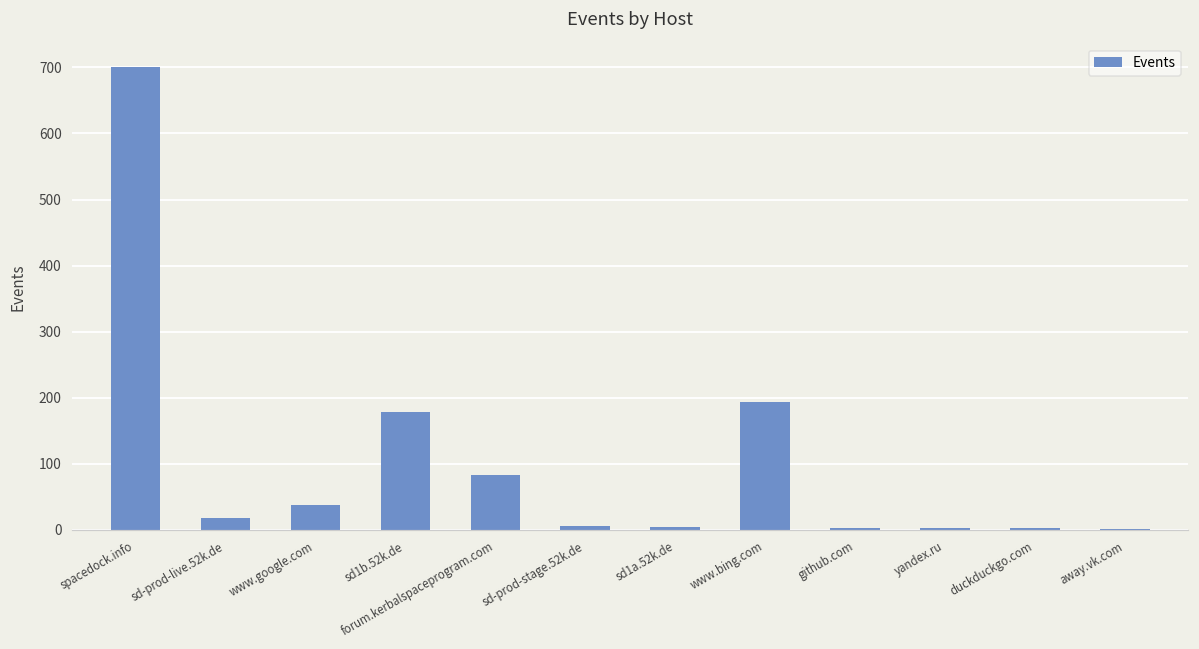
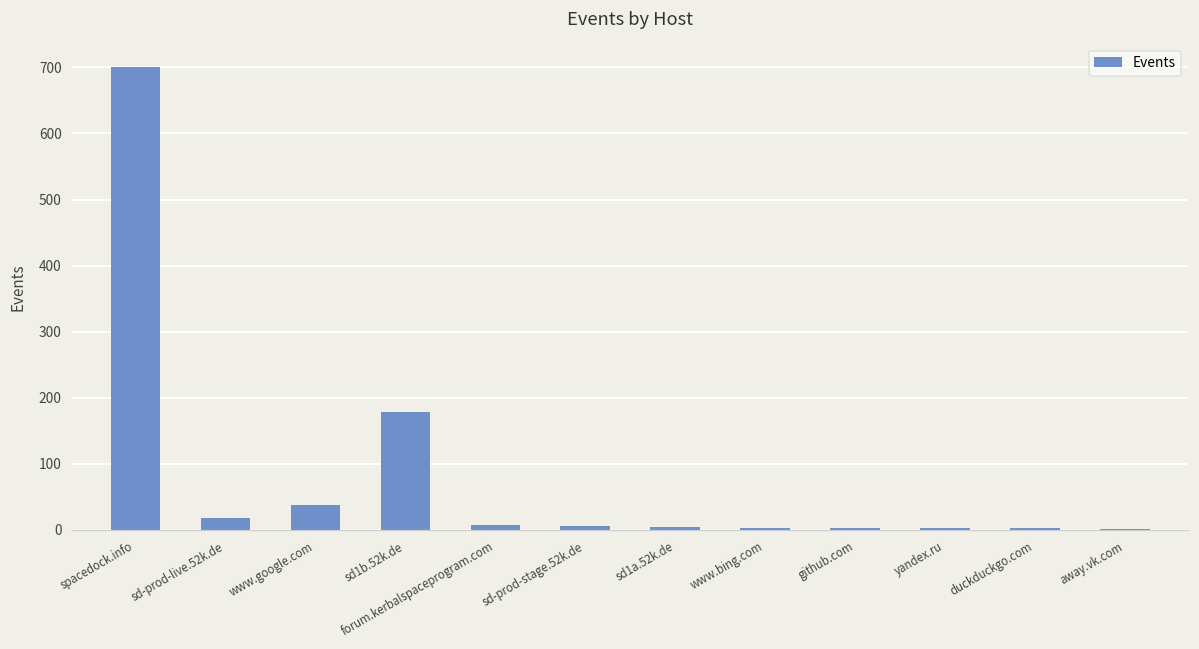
forum.kerbalspaceprogram.com: 80 -> 10
www.bing.com: 190 -> 0
